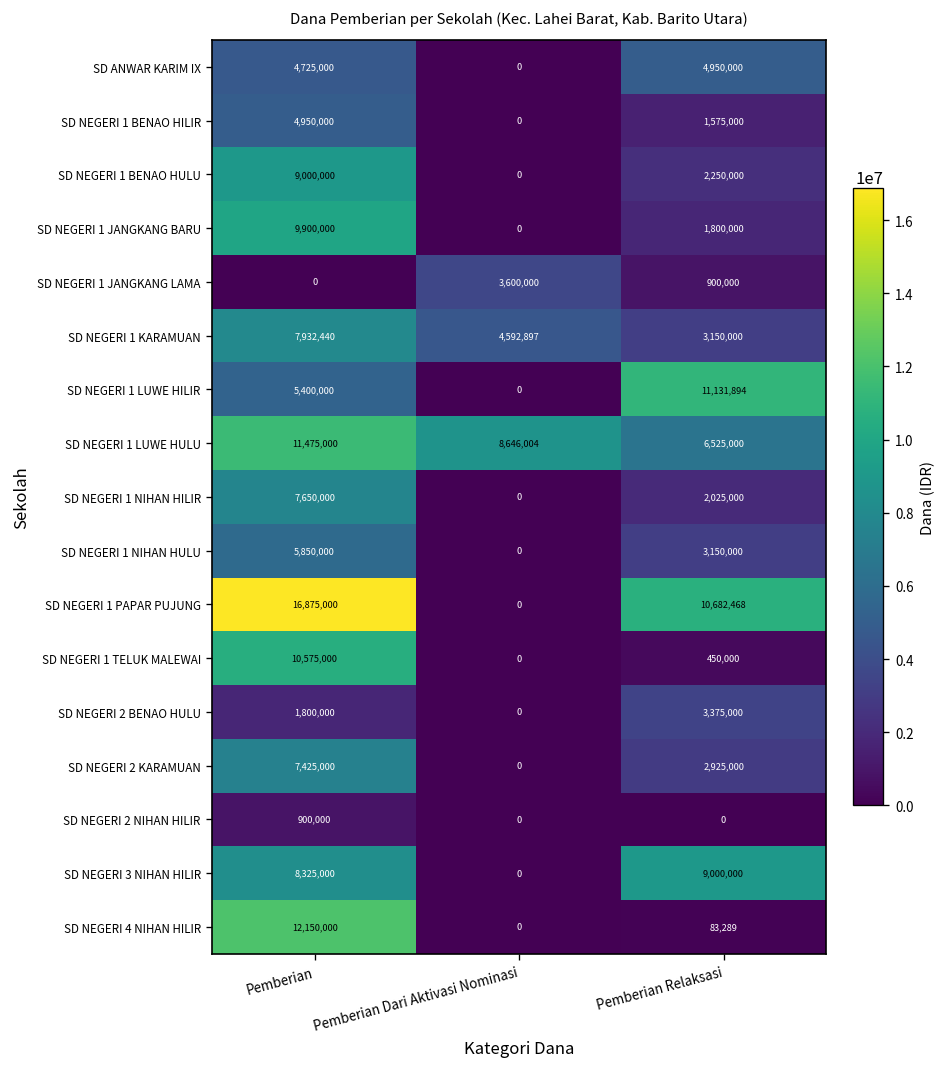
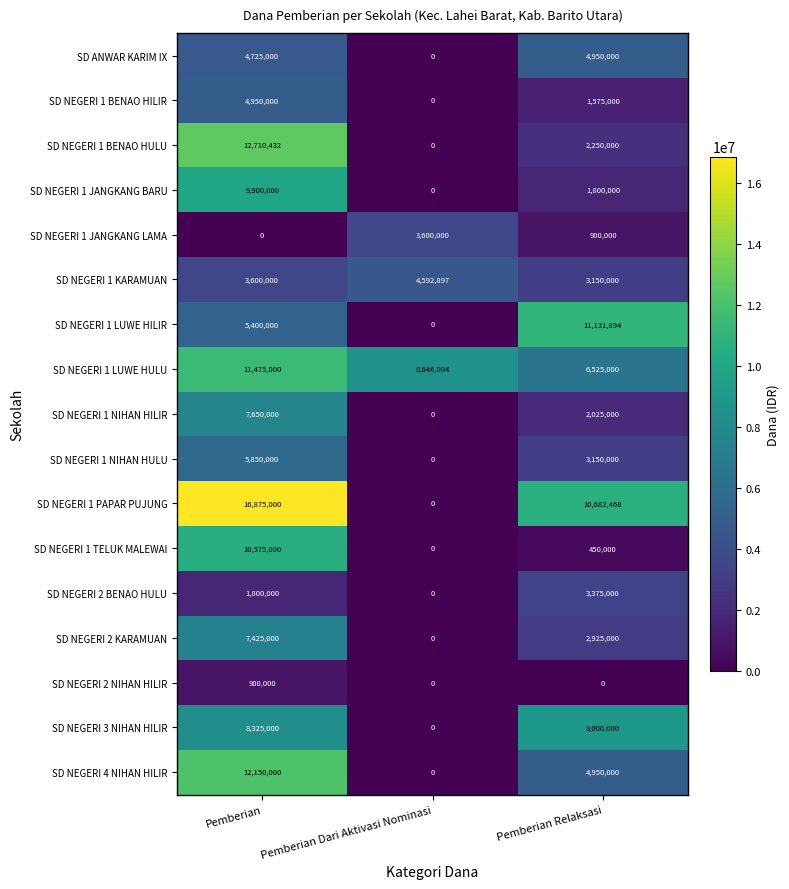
SD NEGERI 1 BENAO HULU, Pemberian: 9,000,000 -> 12,710,432
SD NEGERI 1 KARAMUAN, Pemberian: 7,932,440 -> 3,600,000
SD NEGERI 4 NIHAN HILIR, Pemberian Relaksasi: 83,289 -> 4,950,000
